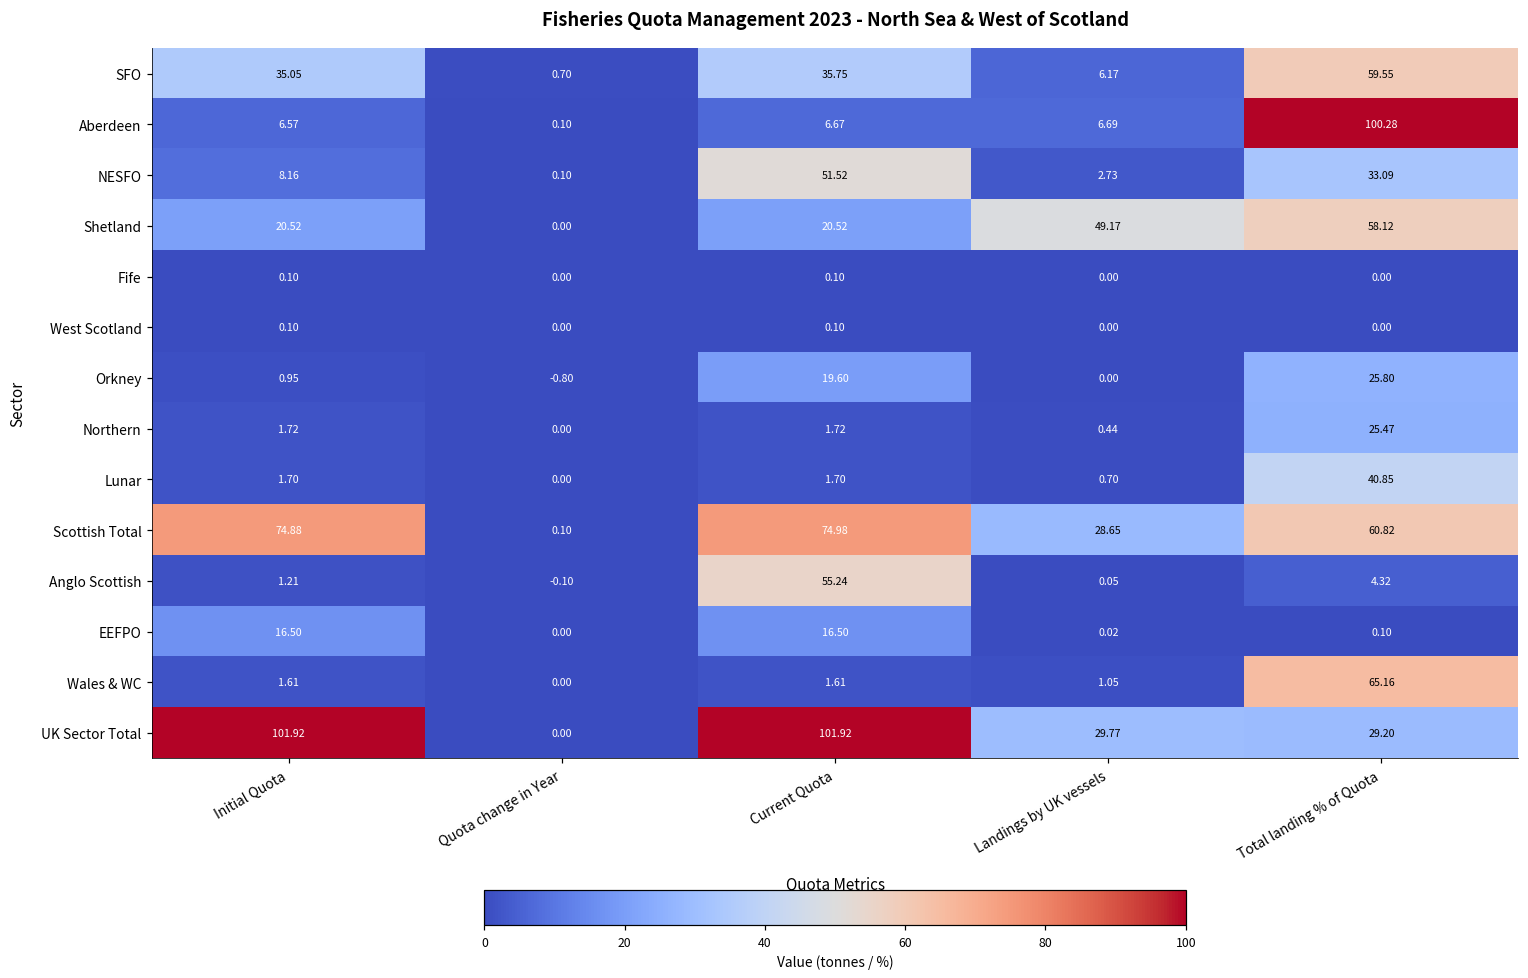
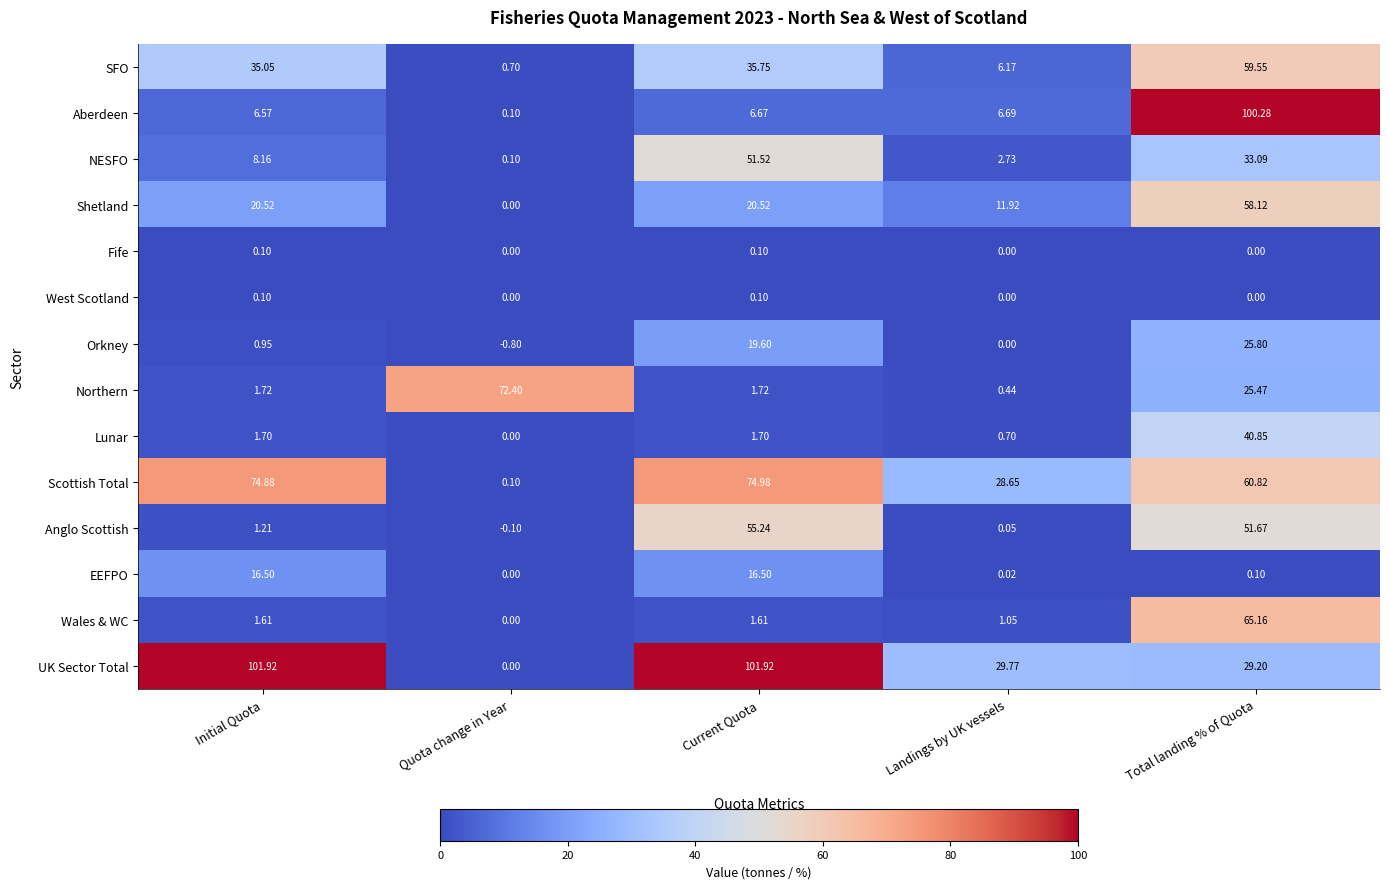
Shetland, Landings by UK vessels: 49.17 -> 11.92
Northern, Quota change in Year: 0.00 -> 72.40
Anglo Scottish, Total landing % of Quota: 4.32 -> 51.67
